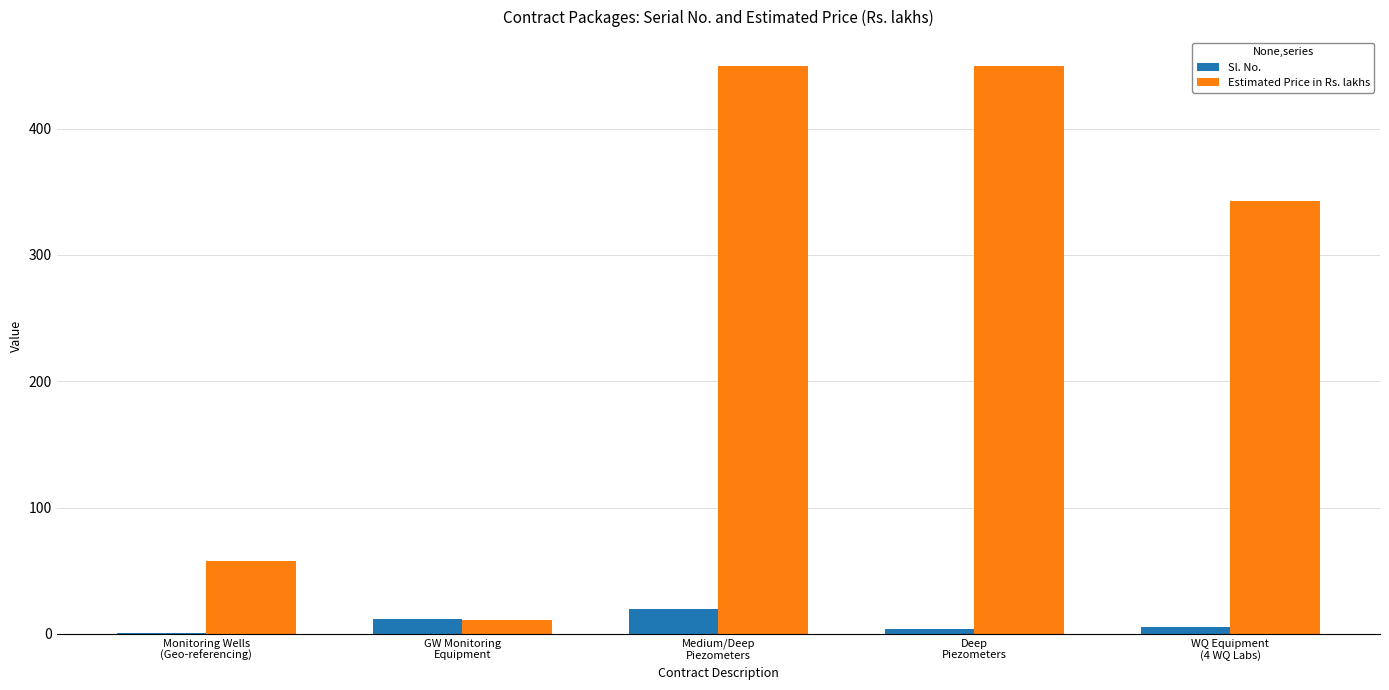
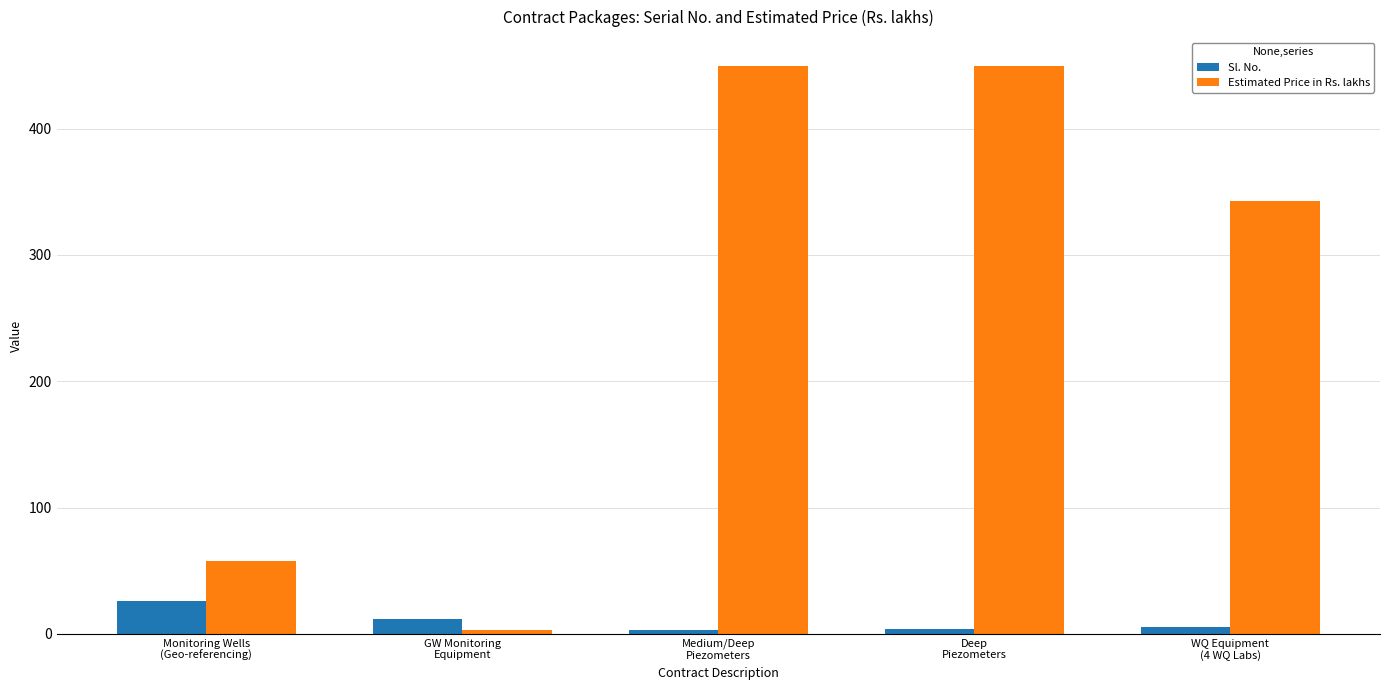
Sl. No., Monitoring Wells (Geo-referencing): 1 -> 26
Estimated Price in Rs. lakhs, GW Monitoring Equipment: 11 -> 3
Sl. No., Medium/Deep Piezometers: 20 -> 3
